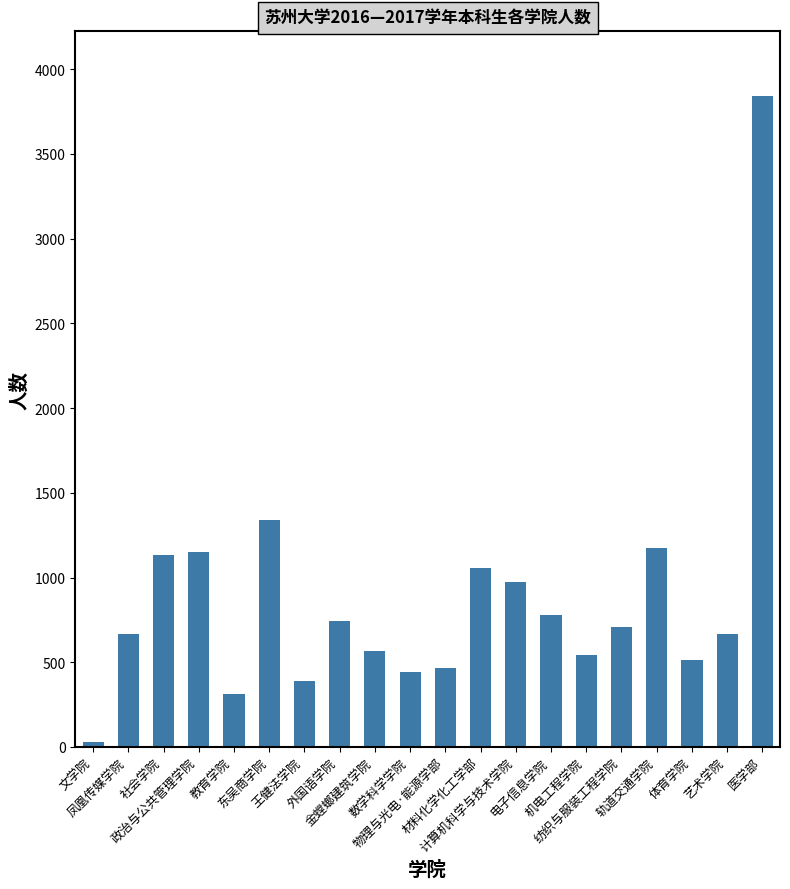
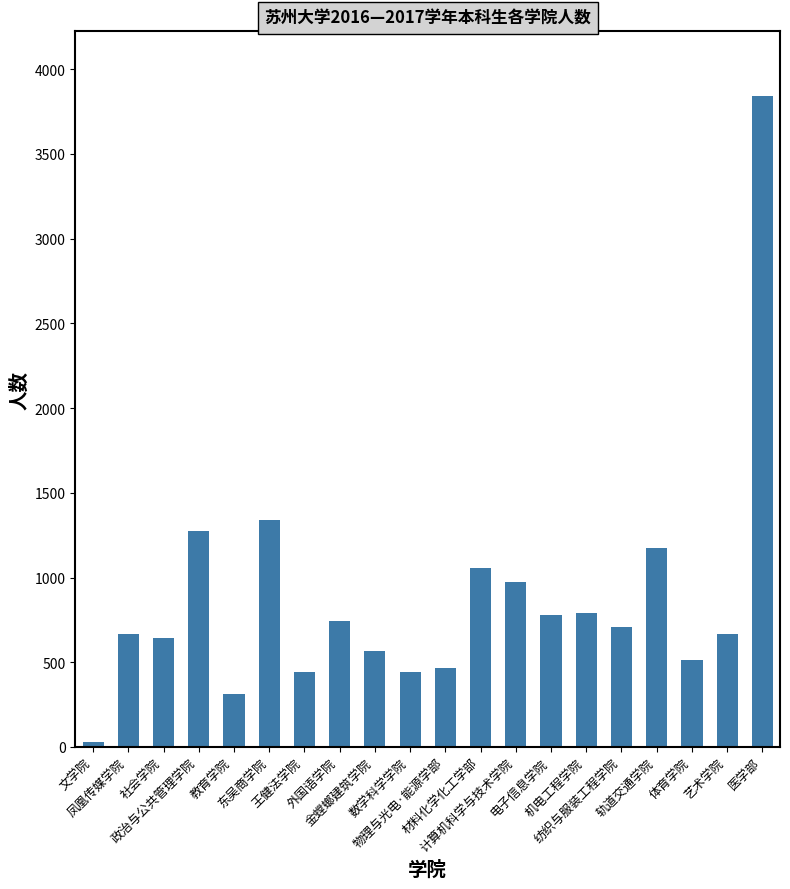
社会学院: 1140 -> 650
政治与公共管理学院: 1150 -> 1280
王健法学院: 390 -> 440
机电工程学院: 540 -> 790
